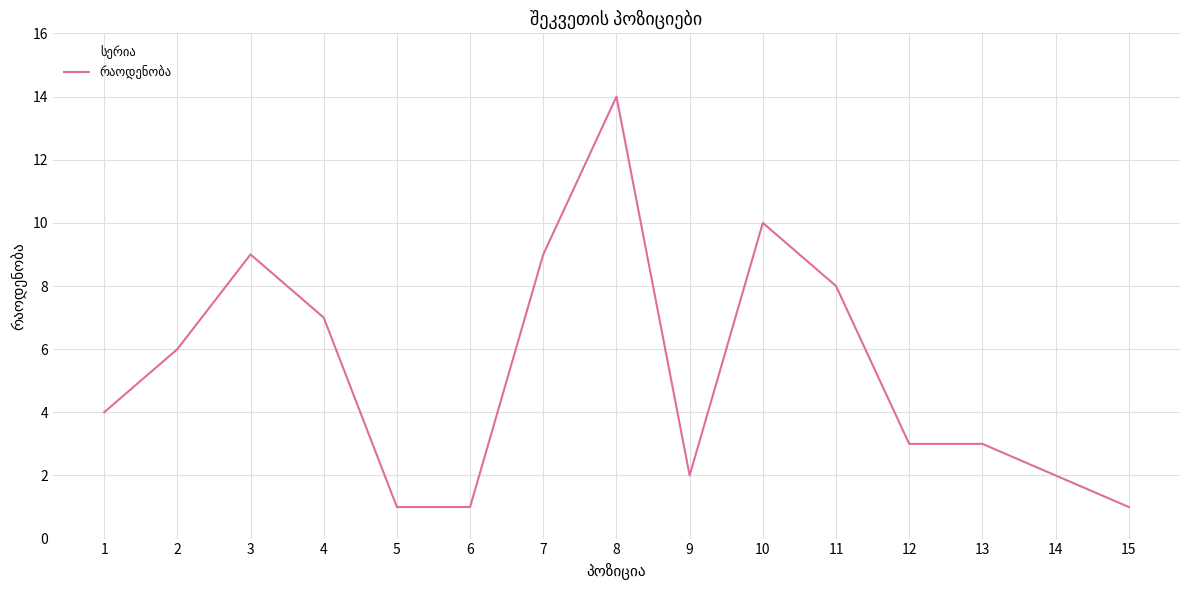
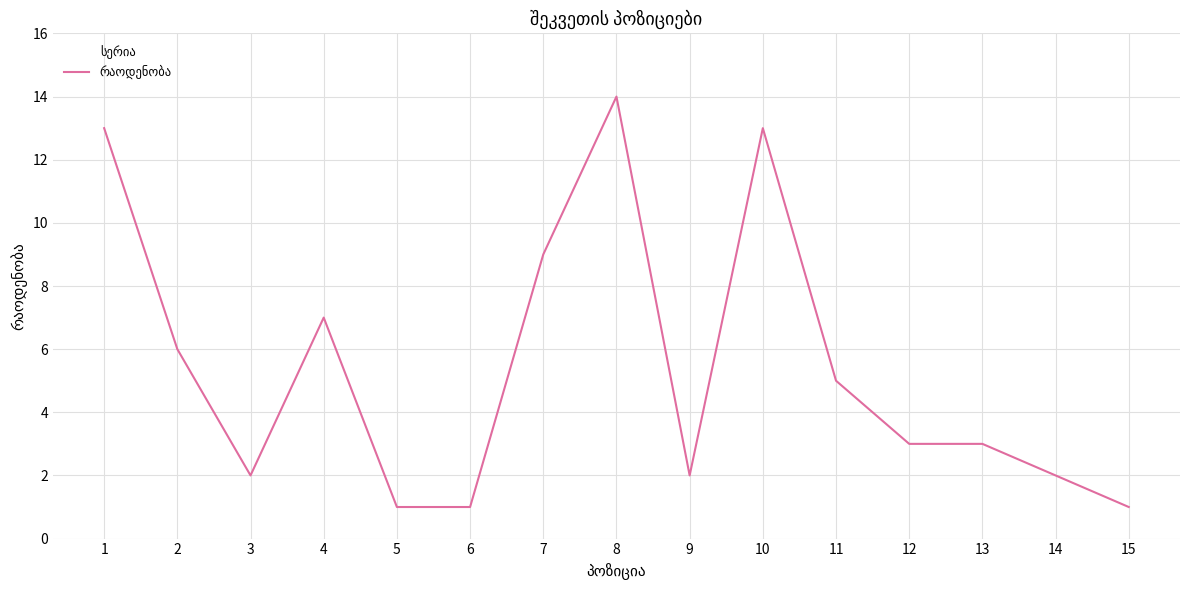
1: 4 -> 13
3: 9 -> 2
10: 10 -> 13
11: 8 -> 5
